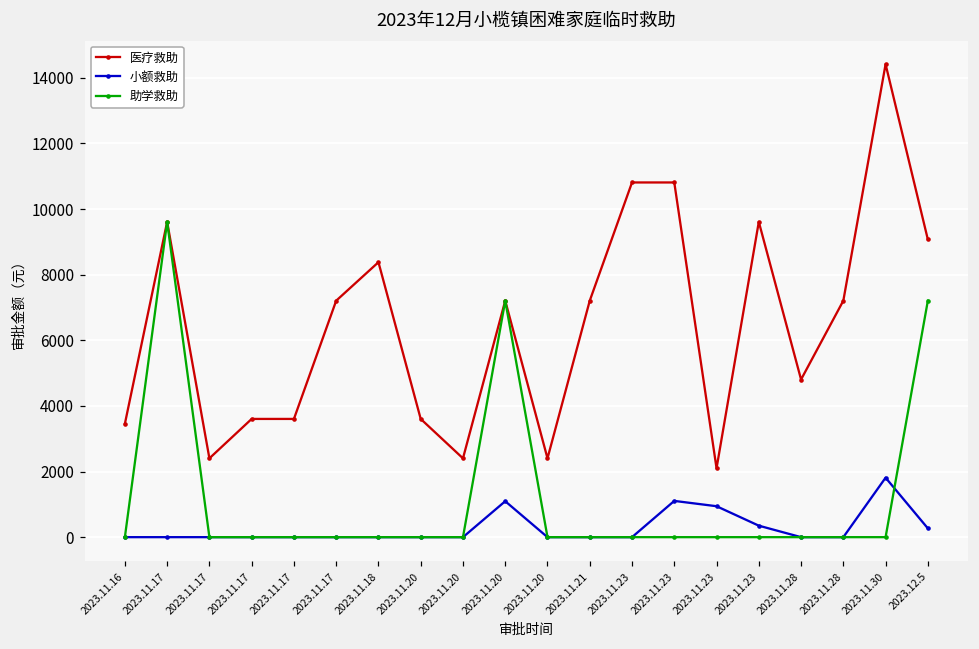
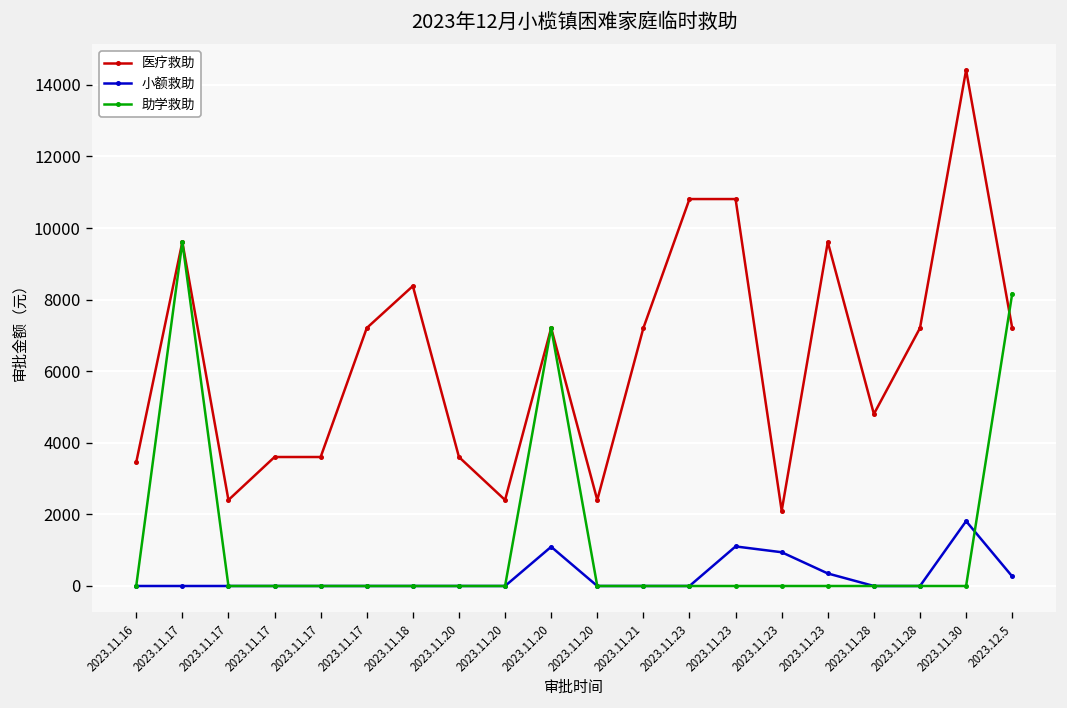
医疗救助, 2023.12.5: 9100 -> 7200
助学救助, 2023.12.5: 7200 -> 8200
